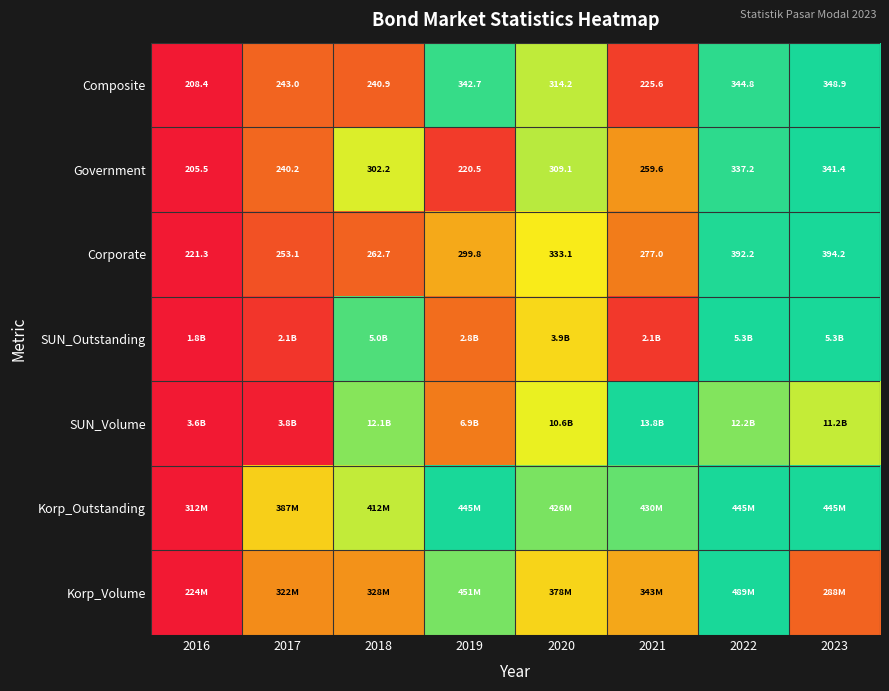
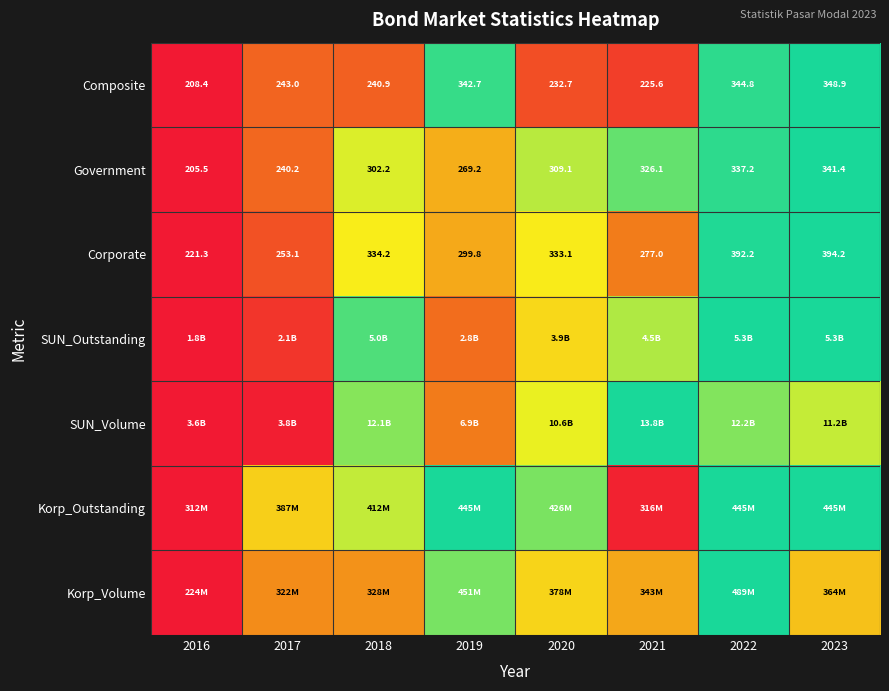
Composite, 2020: 314.2 -> 232.7
Government, 2019: 220.5 -> 269.2
Government, 2021: 259.6 -> 326.1
Corporate, 2018: 262.7 -> 334.2
SUN_Outstanding, 2021: 2.1B -> 4.5B
Korp_Outstanding, 2021: 430M -> 316M
Korp_Volume, 2023: 288M -> 364M
